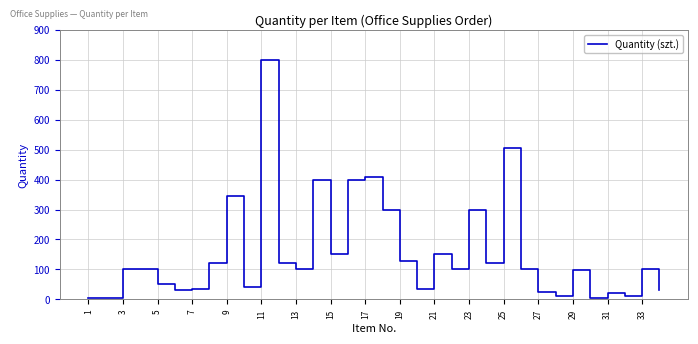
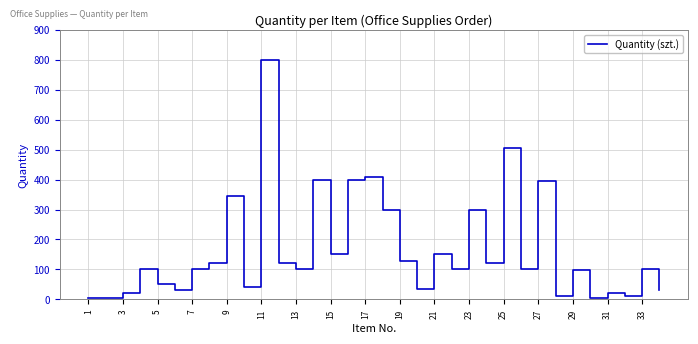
3: 100 -> 20
7: 40 -> 100
27: 30 -> 400
